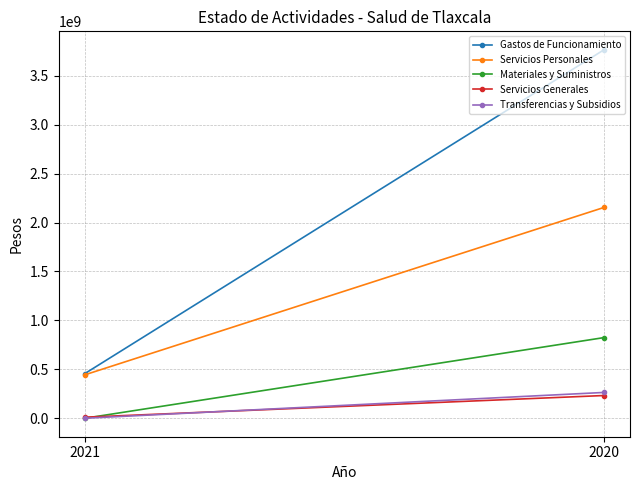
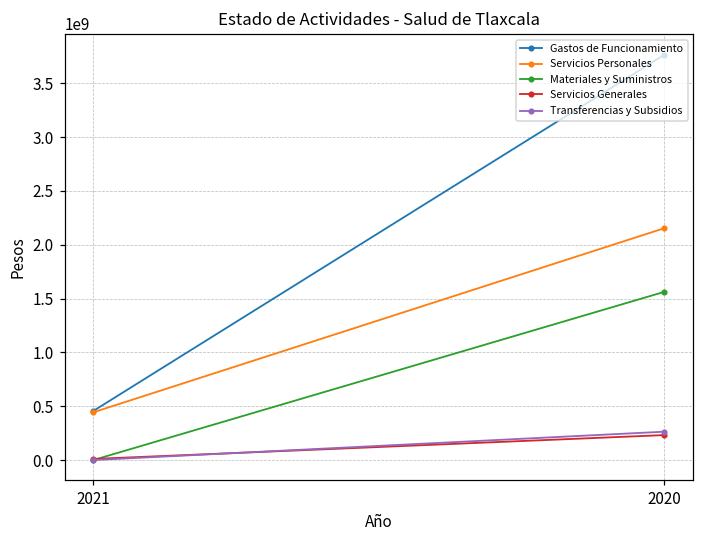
Materiales y Suministros, 2020: 800000000 -> 1600000000
